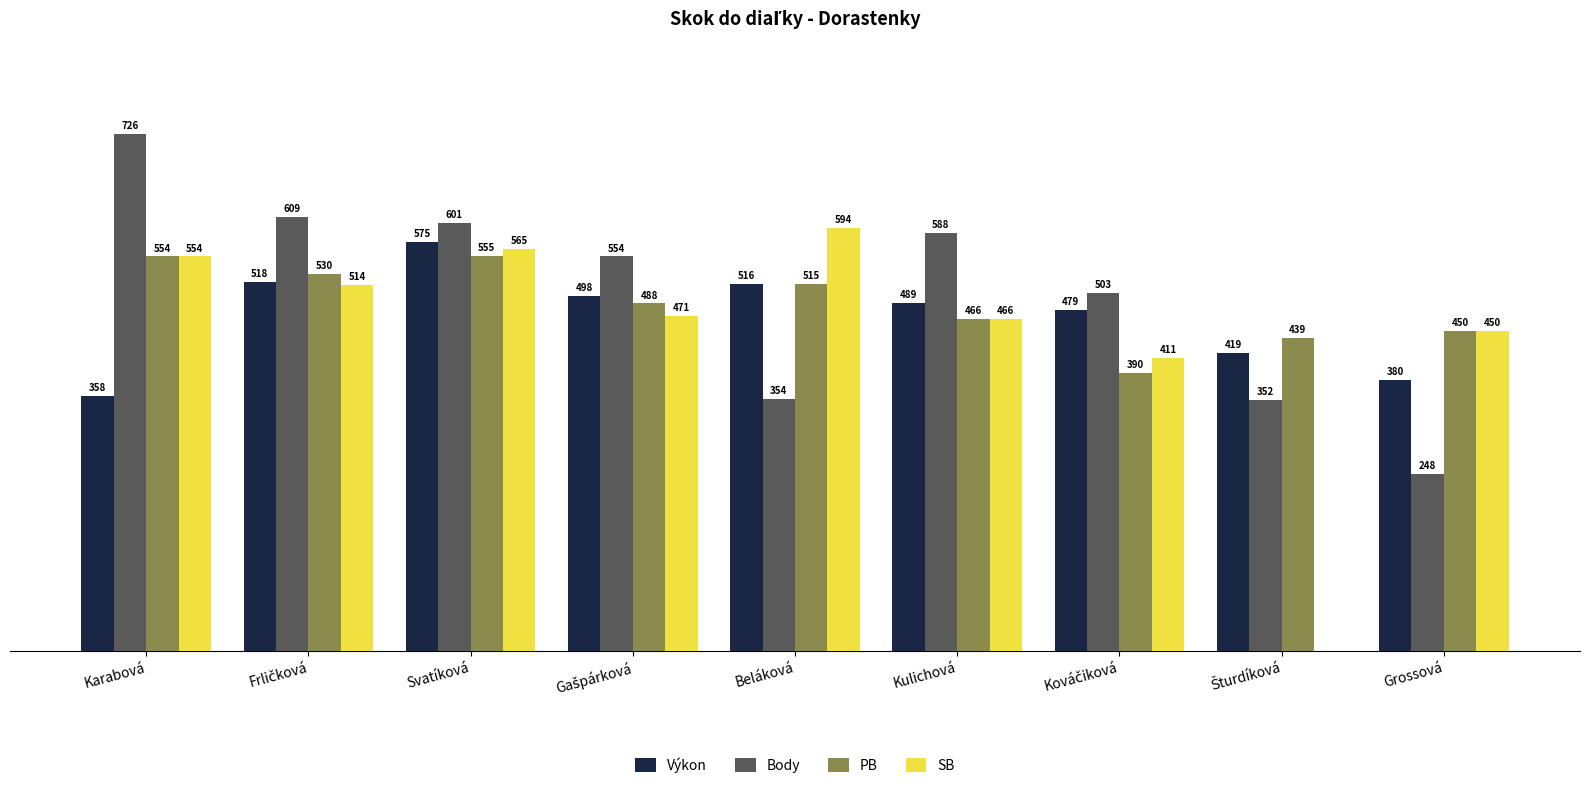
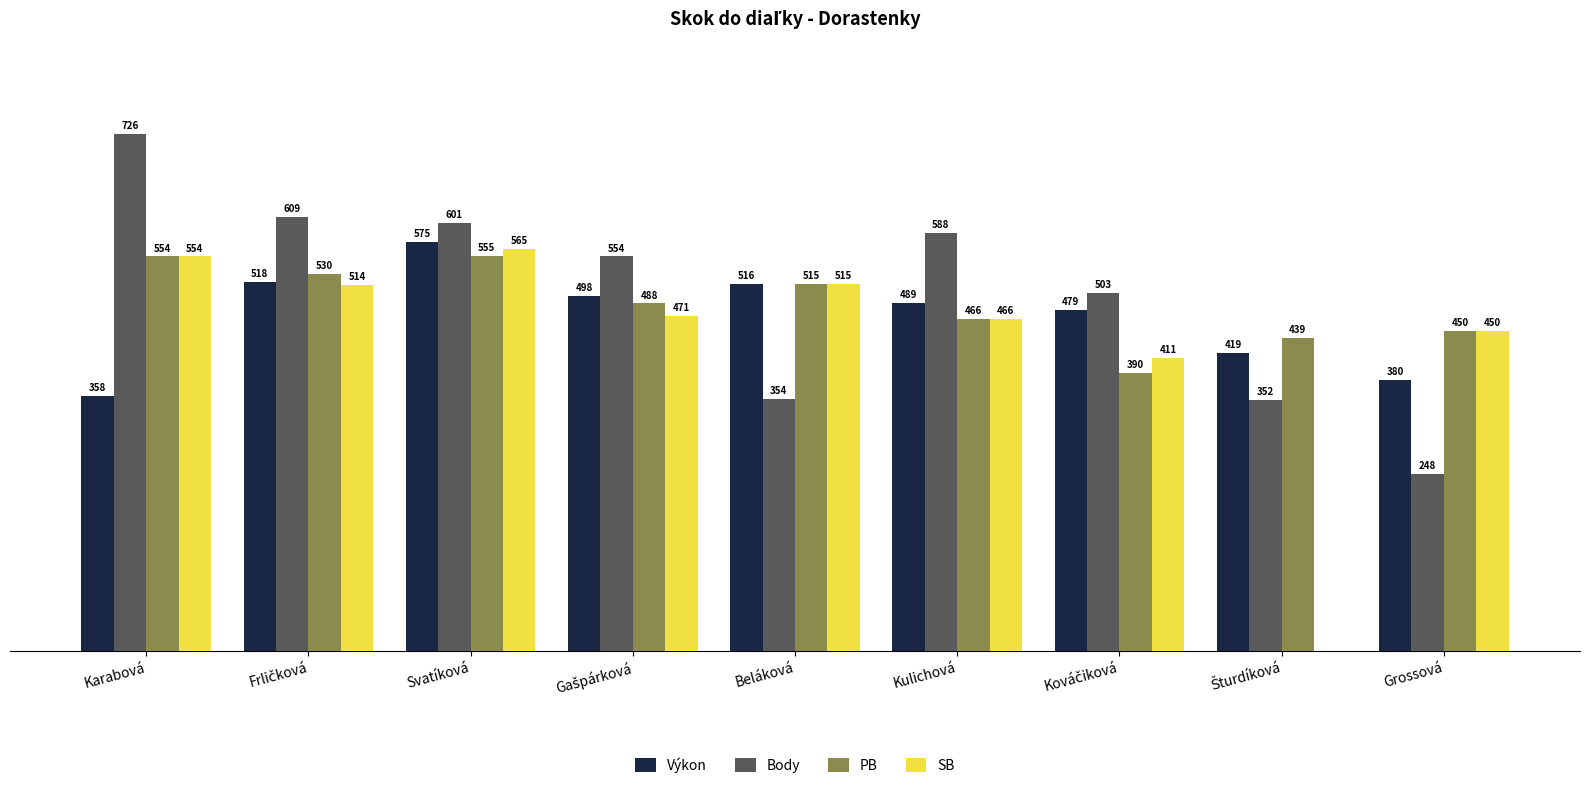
SB, Beláková: 594 -> 515
